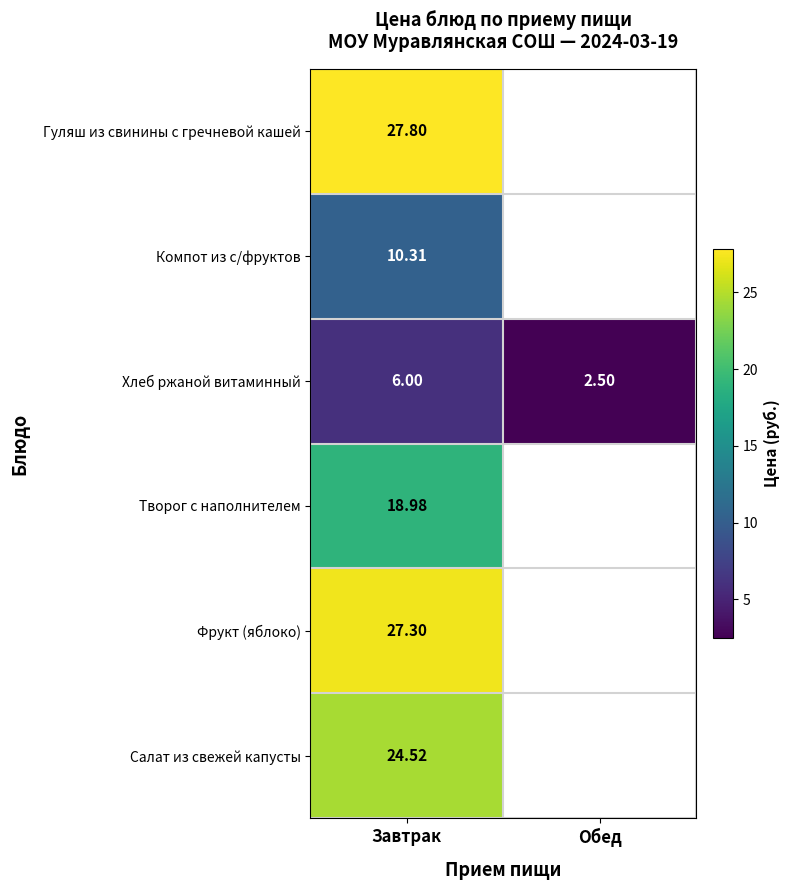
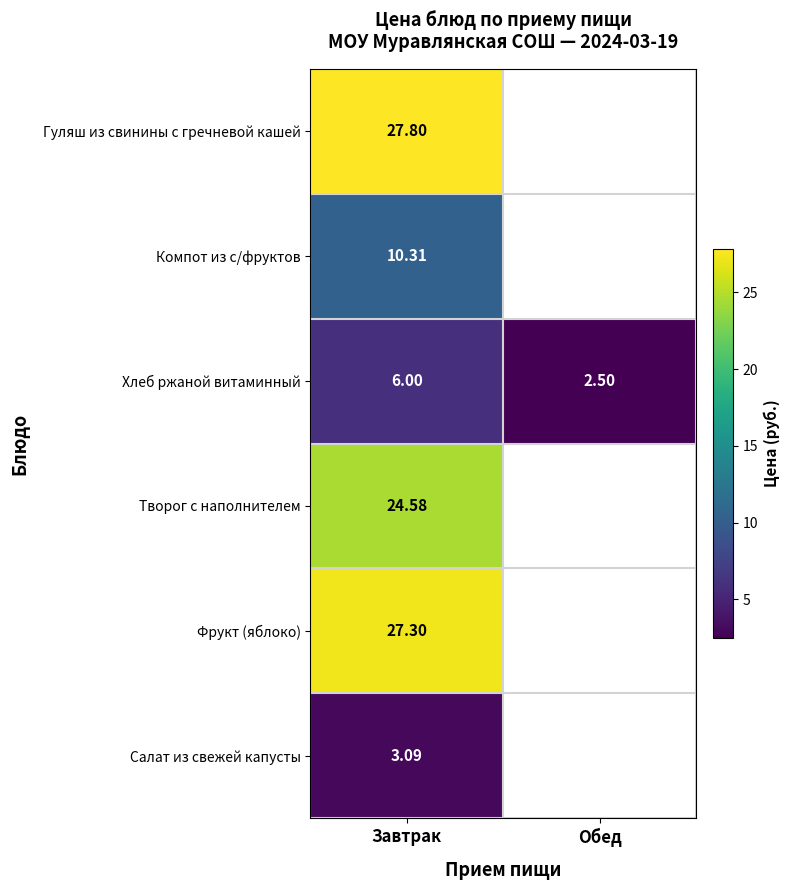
Творог с наполнителем, Завтрак: 18.98 -> 24.58
Салат из свежей капусты, Завтрак: 24.52 -> 3.09
